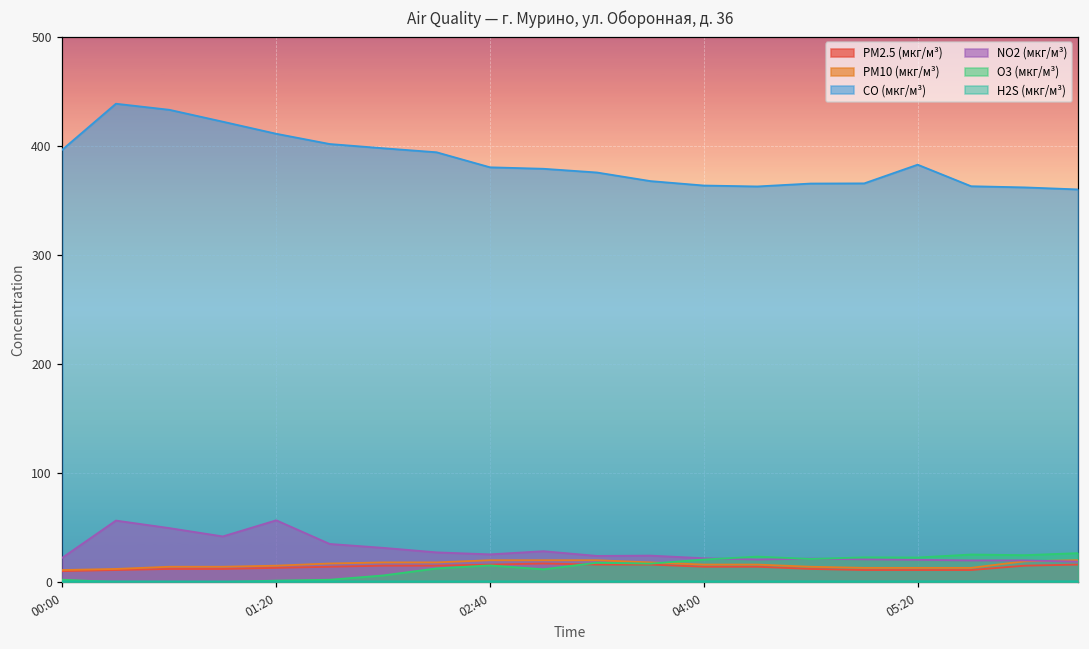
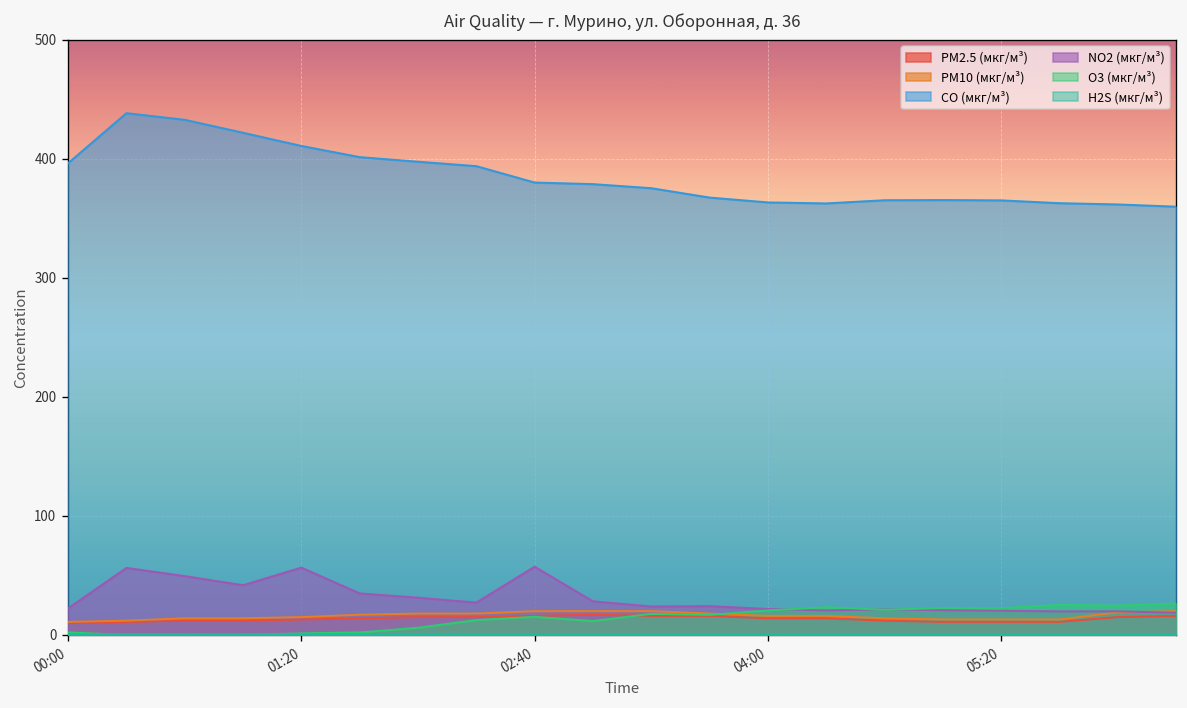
NO2 (мкг/м³), 02:40: 30 -> 60
CO (мкг/м³), 05:20: 380 -> 370
